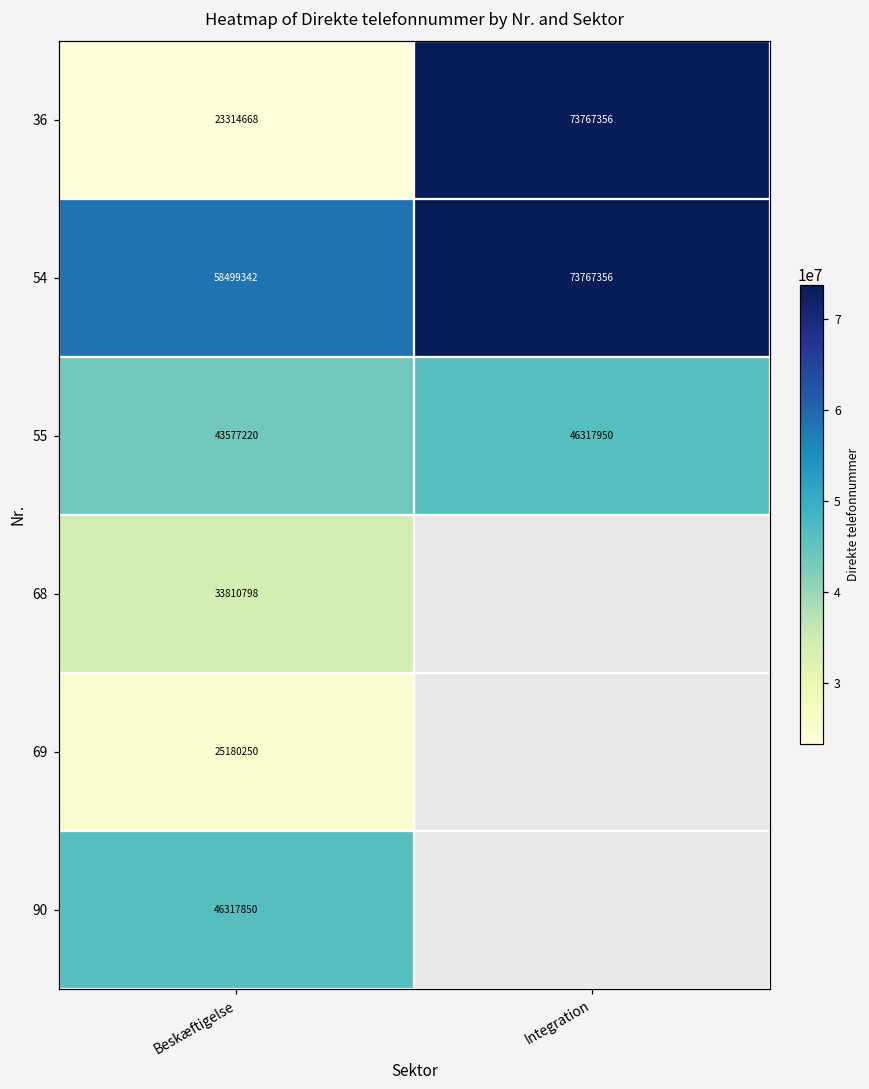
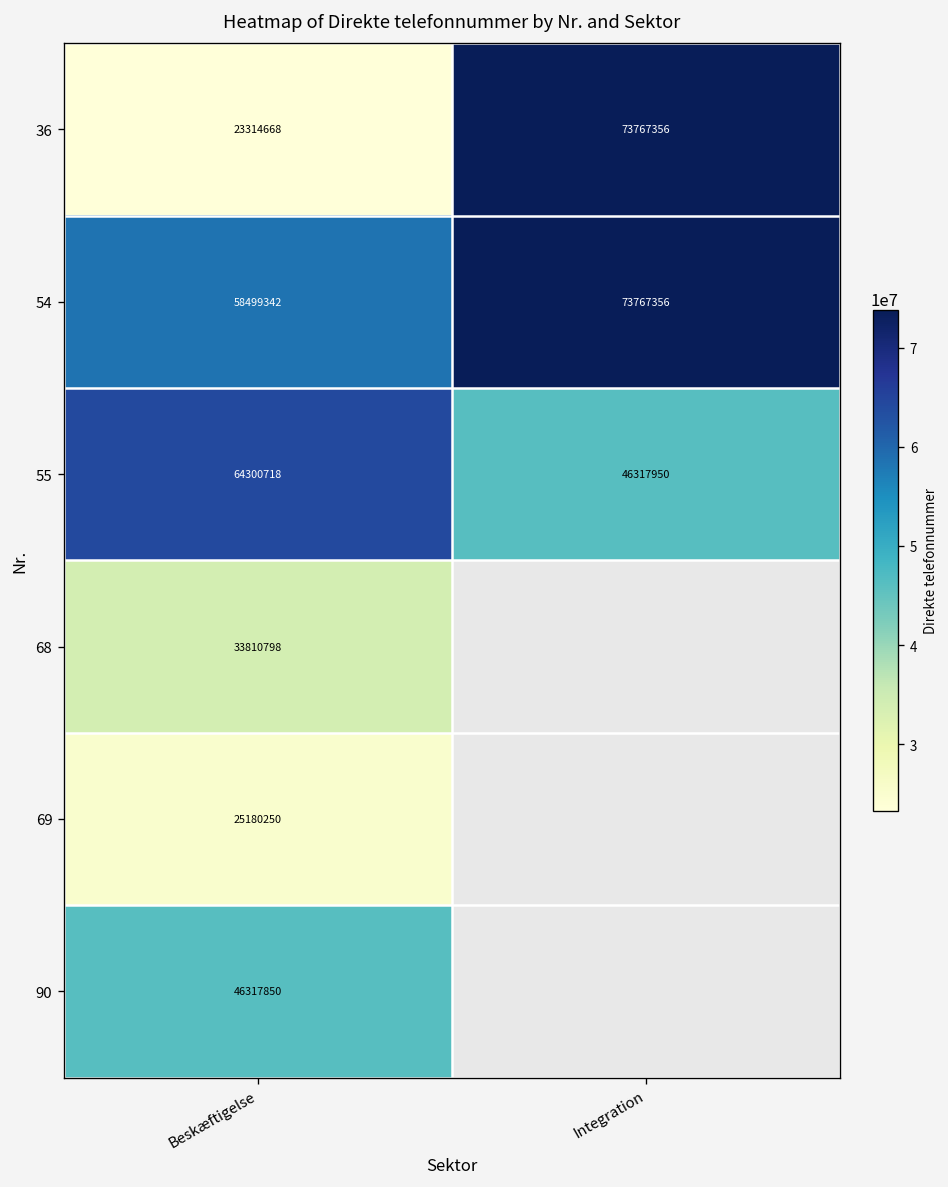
55, Beskæftigelse: 43577220 -> 64300718
